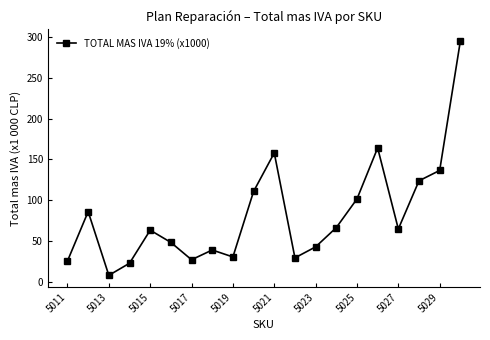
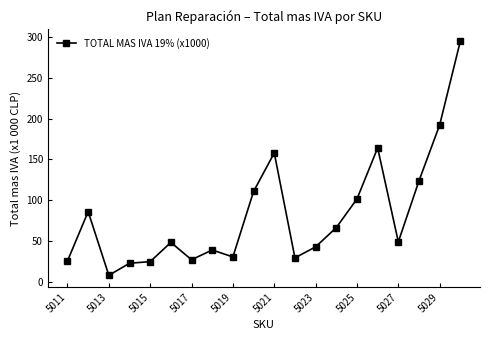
5015: 60 -> 20
5027: 60 -> 50
5029: 140 -> 190
